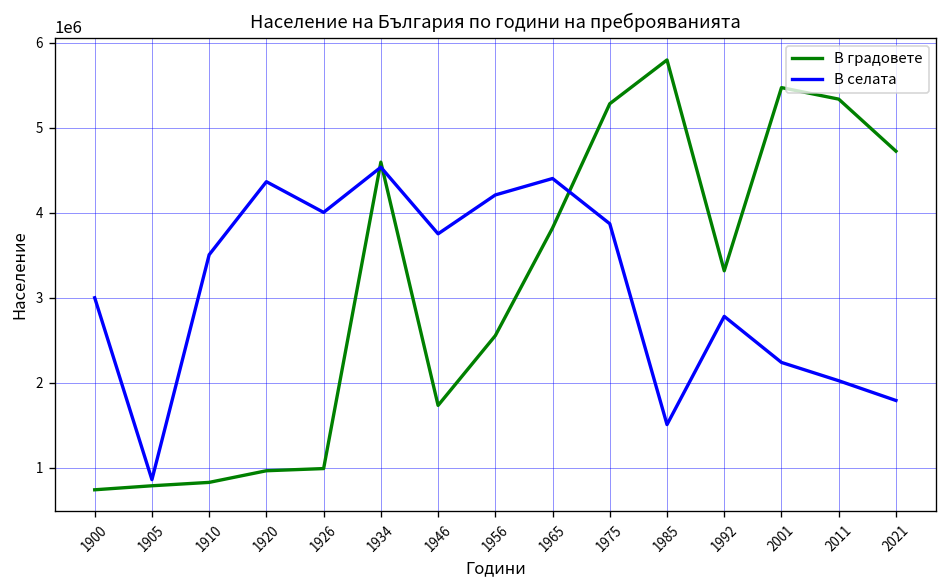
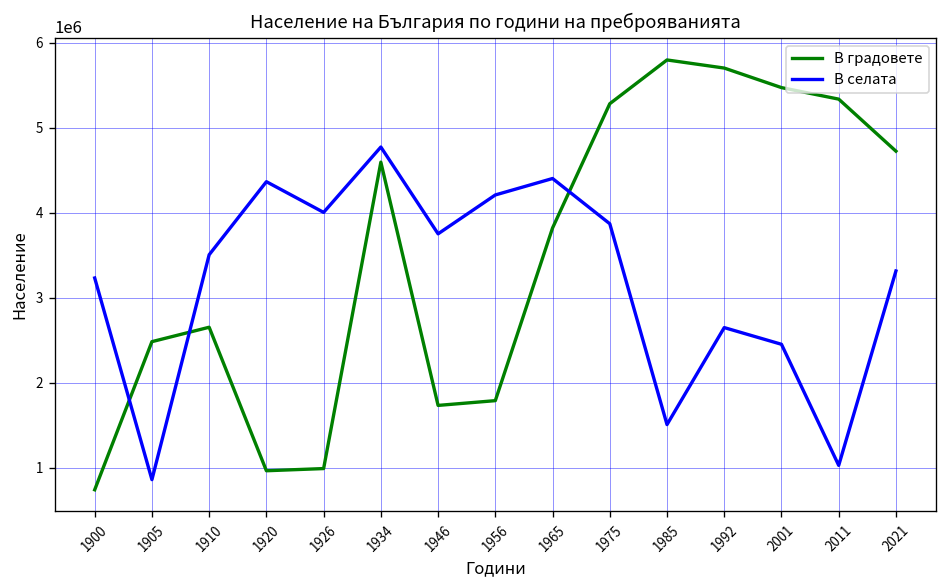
В селата, 1900: 3000000 -> 3200000
В градовете, 1905: 800000 -> 2500000
В градовете, 1910: 800000 -> 2700000
В селата, 1934: 4500000 -> 4800000
В градовете, 1956: 2600000 -> 1800000
В градовете, 1992: 3300000 -> 5700000
В селата, 1992: 2800000 -> 2700000
В селата, 2001: 2200000 -> 2500000
В селата, 2011: 2000000 -> 1000000
В селата, 2021: 1800000 -> 3300000
